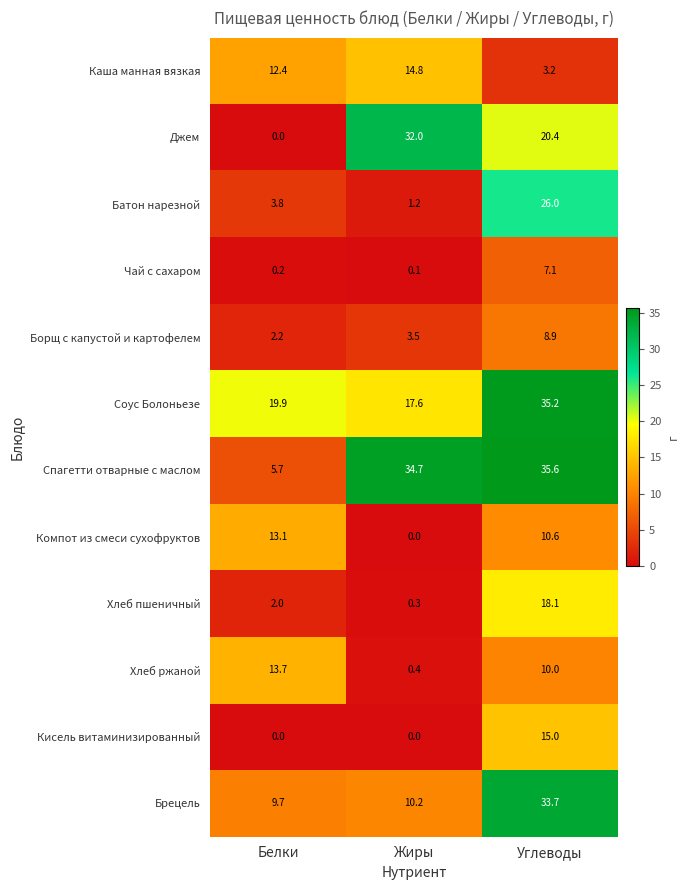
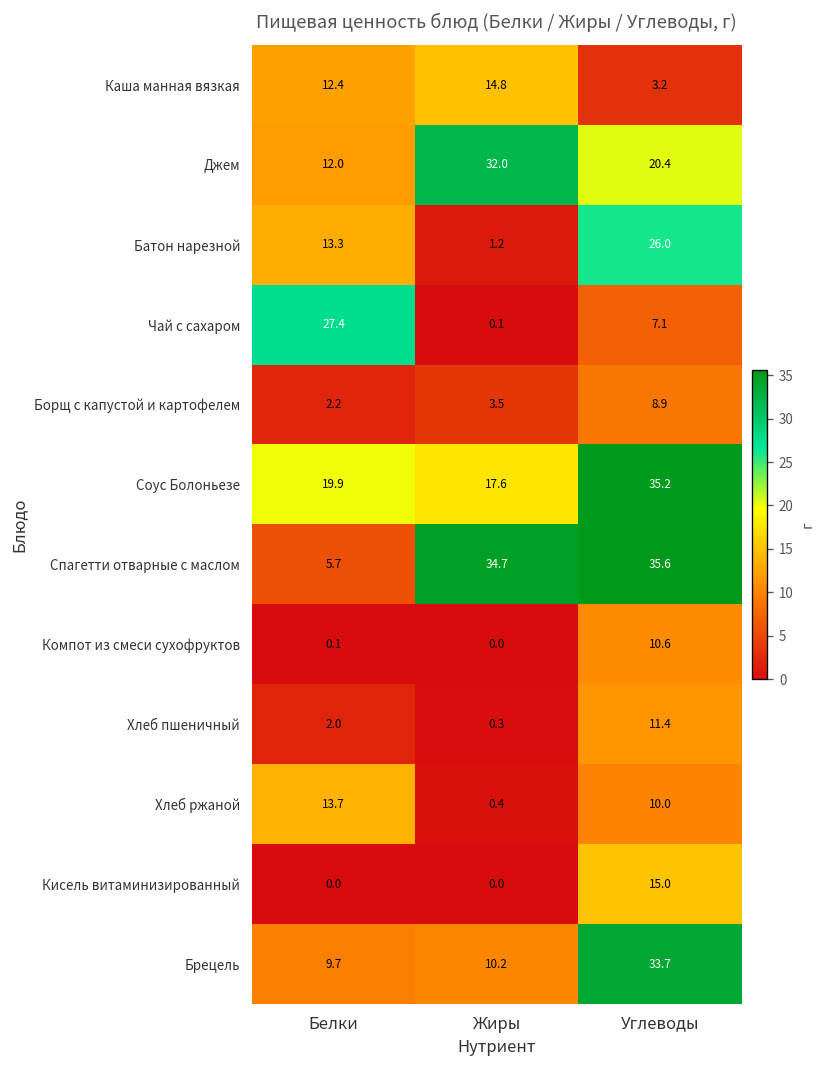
Джем, Белки: 0.0 -> 12.0
Батон нарезной, Белки: 3.8 -> 13.3
Чай с сахаром, Белки: 0.2 -> 27.4
Компот из смеси сухофруктов, Белки: 13.1 -> 0.1
Хлеб пшеничный, Углеводы: 18.1 -> 11.4
